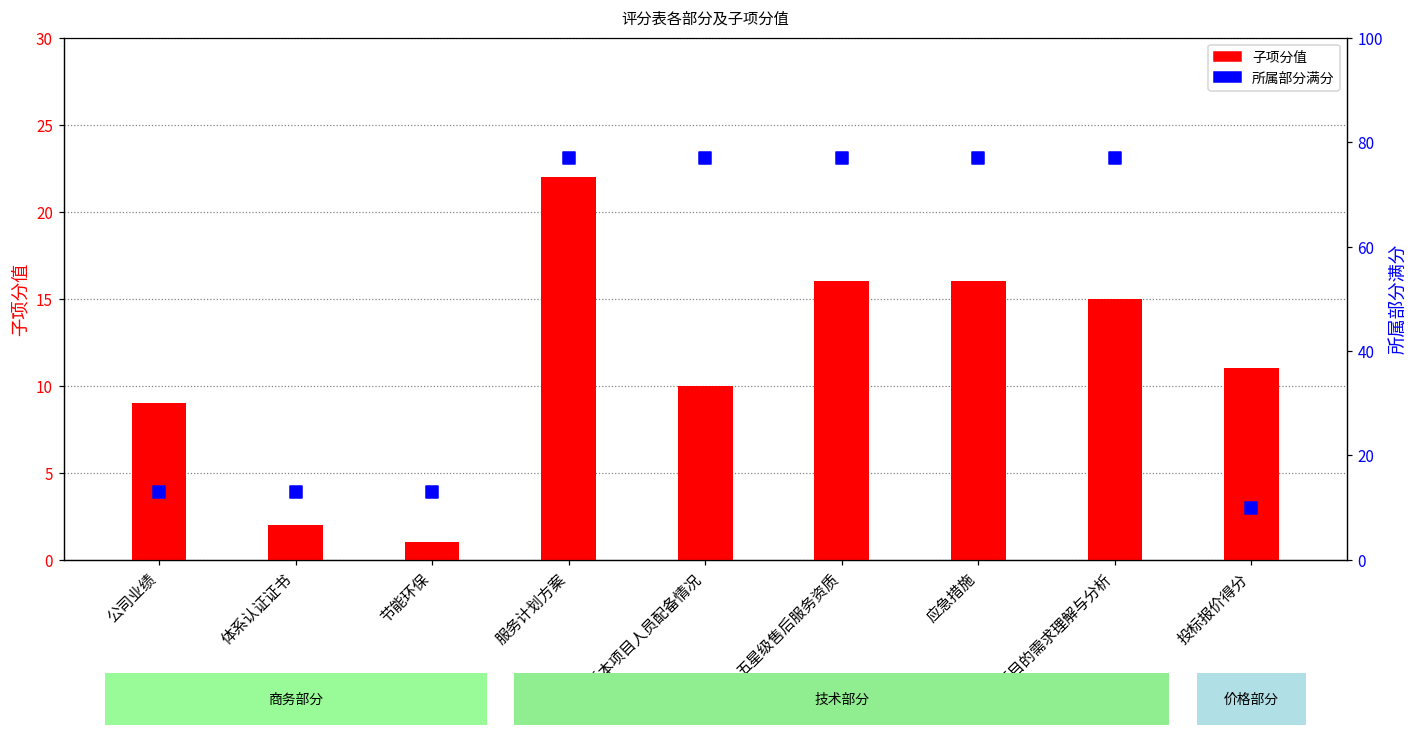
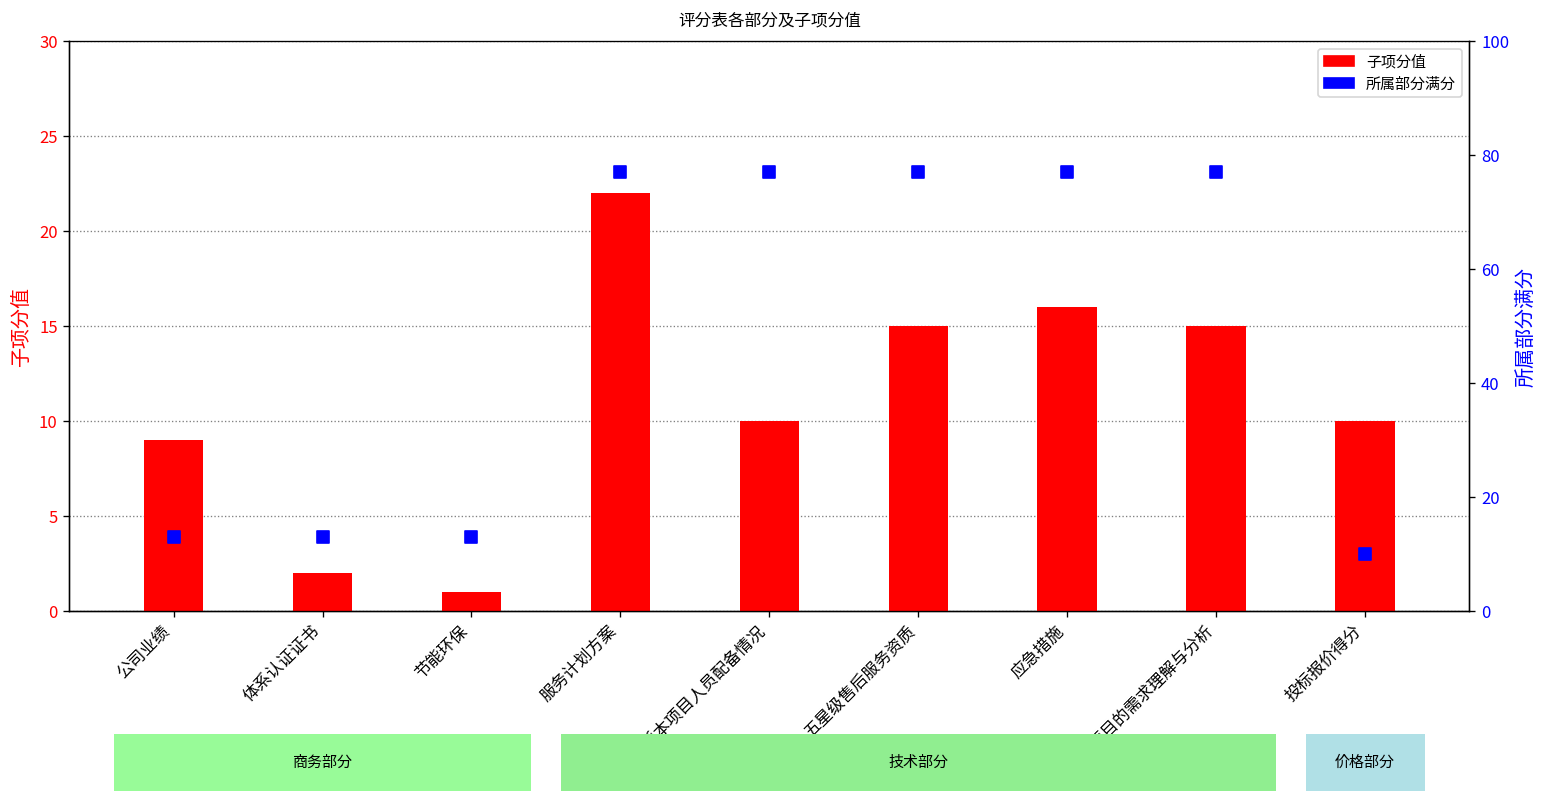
子项分值, 五星级售后服务资质: 16 -> 15
子项分值, 投标报价得分: 11 -> 10
